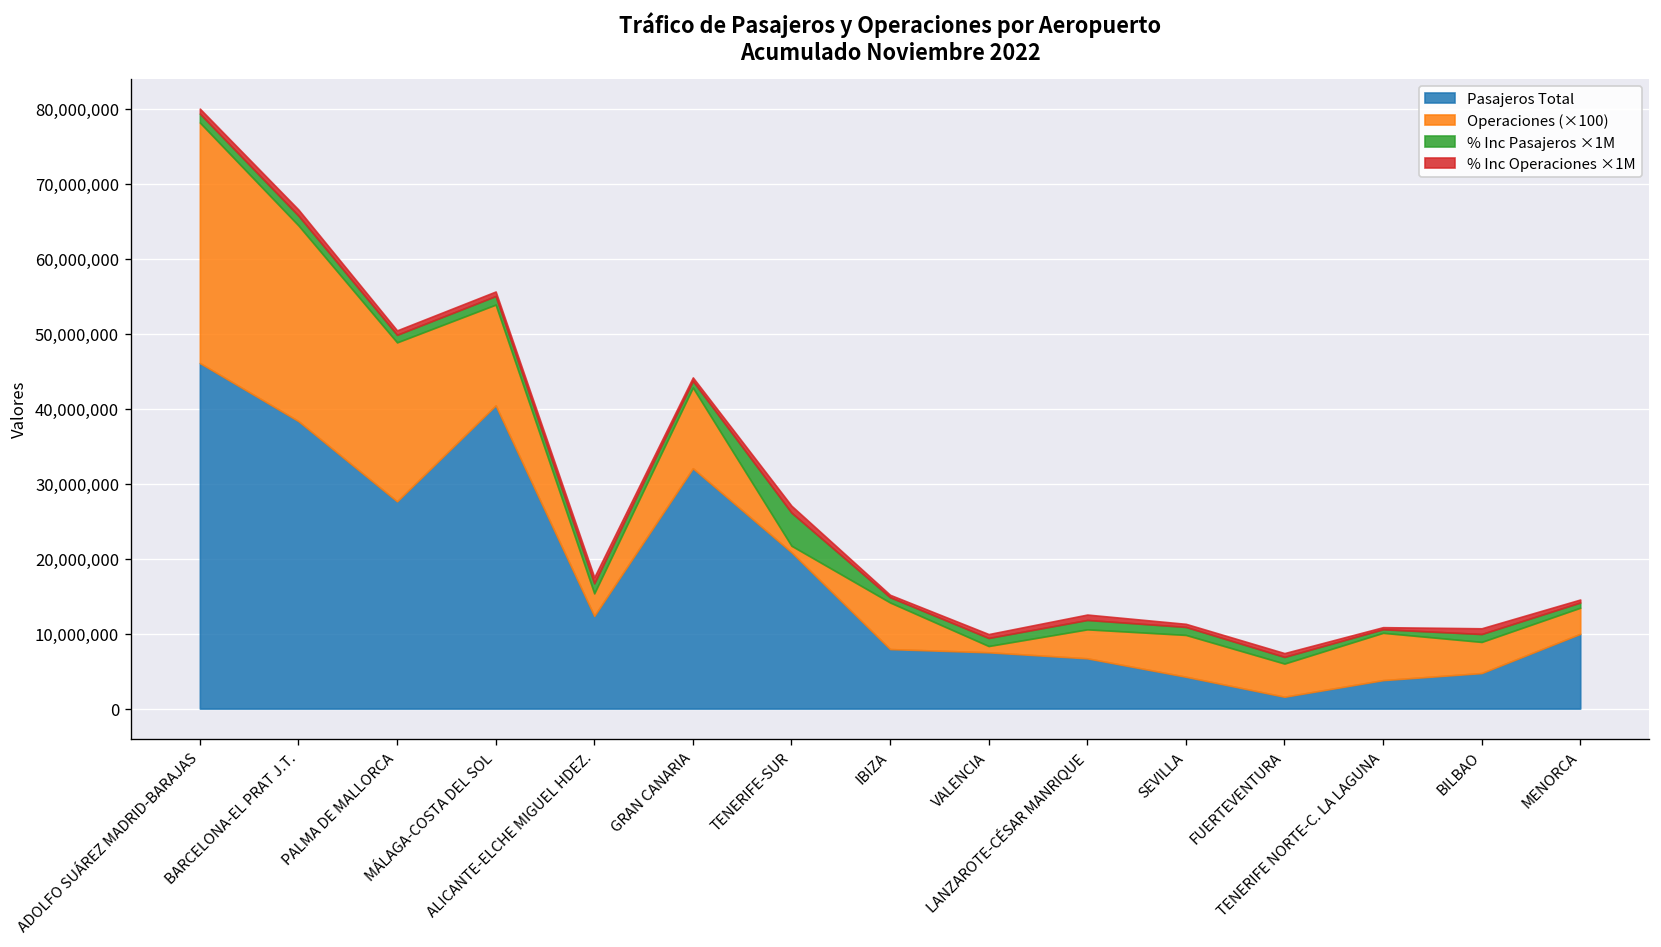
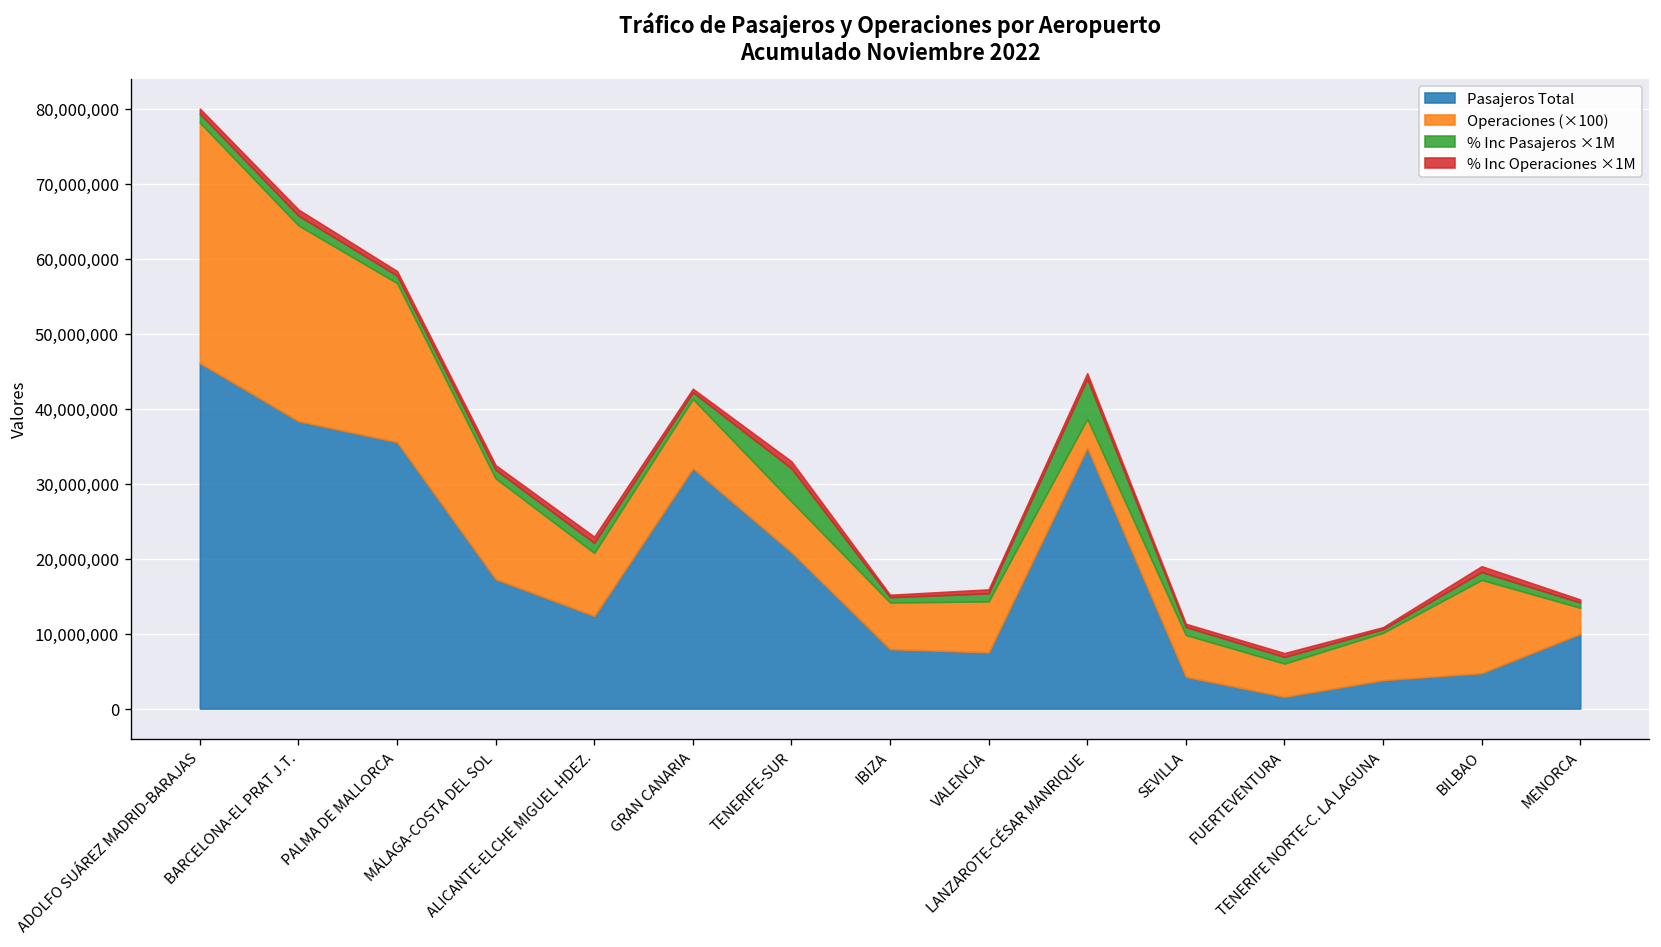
Pasajeros Total, PALMA DE MALLORCA: 28,000,000 -> 36,000,000
Pasajeros Total, MÁLAGA-COSTA DEL SOL: 40,000,000 -> 17,000,000
Operaciones (×100), ALICANTE-ELCHE MIGUEL HDEZ.: 3,000,000 -> 8,000,000
Operaciones (×100), GRAN CANARIA: 11,000,000 -> 9,000,000
Operaciones (×100), TENERIFE-SUR: 1,000,000 -> 7,000,000
Operaciones (×100), VALENCIA: 1,000,000 -> 7,000,000
Pasajeros Total, LANZAROTE-CÉSAR MANRIQUE: 7,000,000 -> 35,000,000
% Inc Pasajeros ×1M, LANZAROTE-CÉSAR MANRIQUE: 1,000,000 -> 5,000,000
Operaciones (×100), BILBAO: 4,000,000 -> 12,000,000
